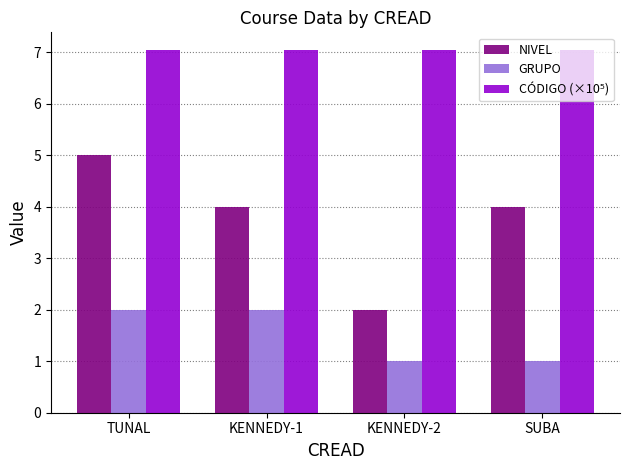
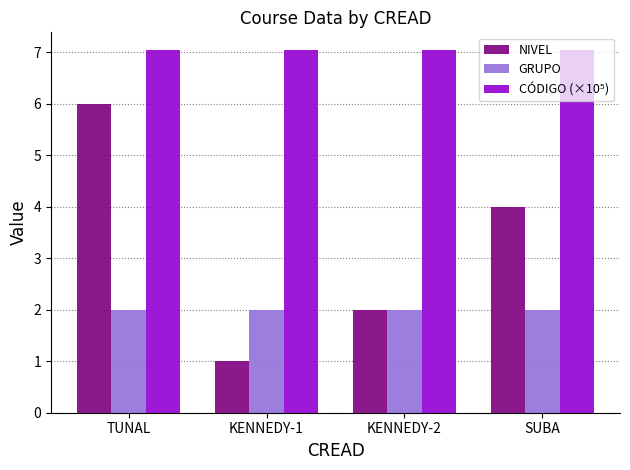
NIVEL, TUNAL: 5 -> 6
NIVEL, KENNEDY-1: 4 -> 1
GRUPO, KENNEDY-2: 1 -> 2
GRUPO, SUBA: 1 -> 2
